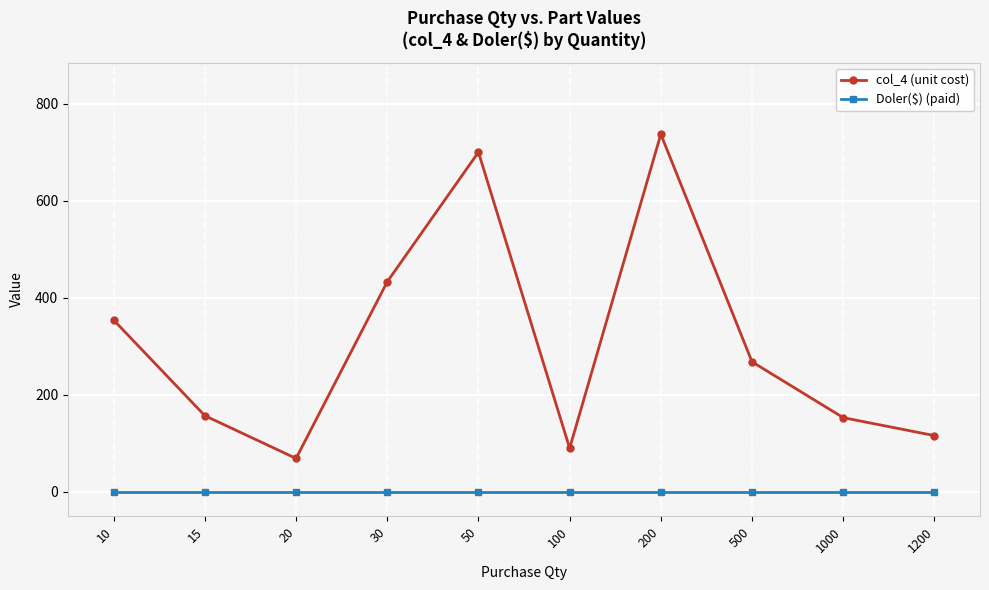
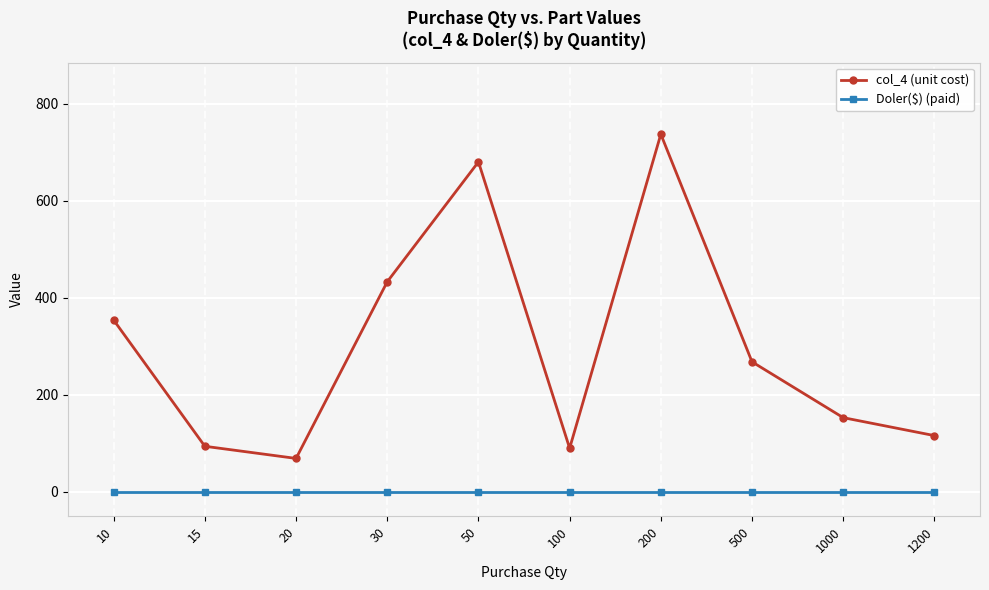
col_4 (unit cost), 15: 160 -> 90
col_4 (unit cost), 50: 700 -> 680
